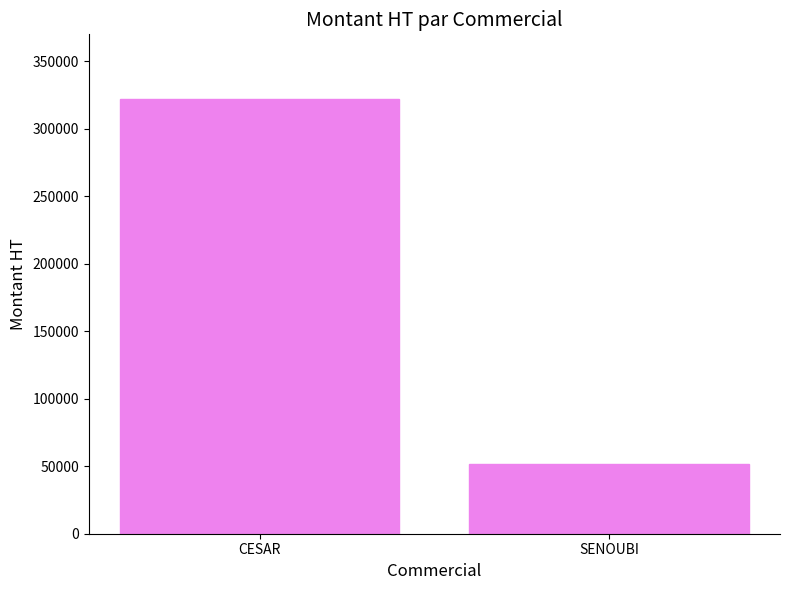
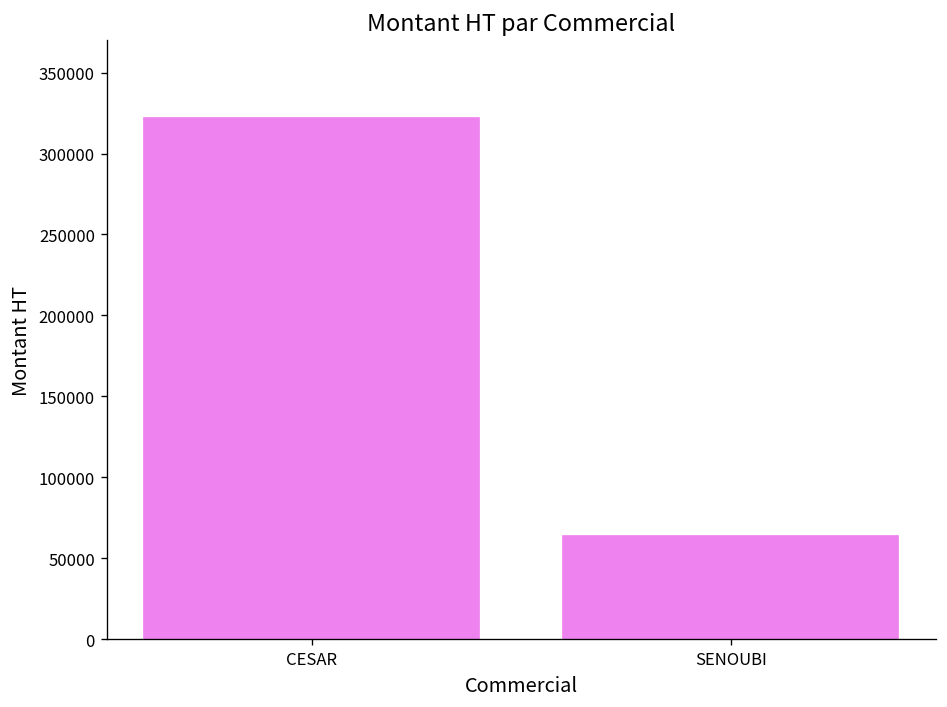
SENOUBI: 52000 -> 64000
